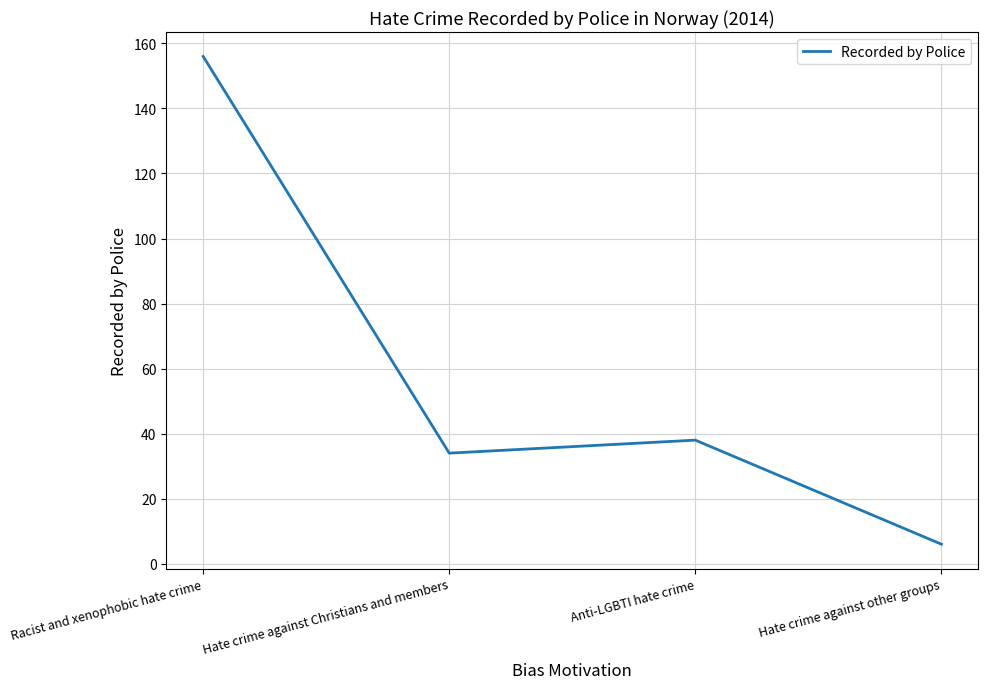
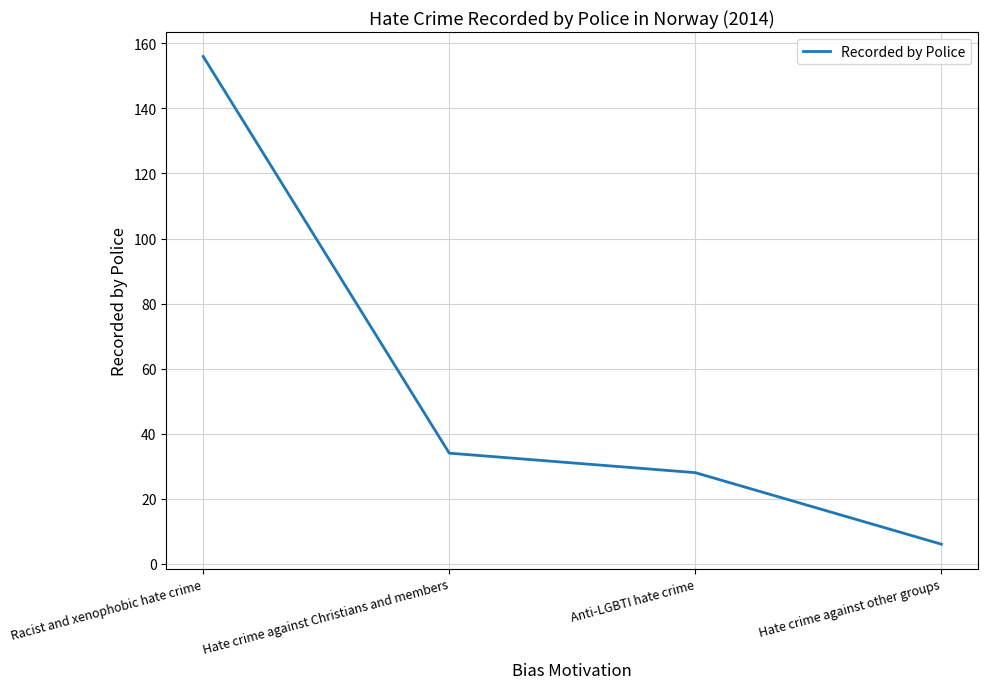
Anti-LGBTI hate crime: 38 -> 28
